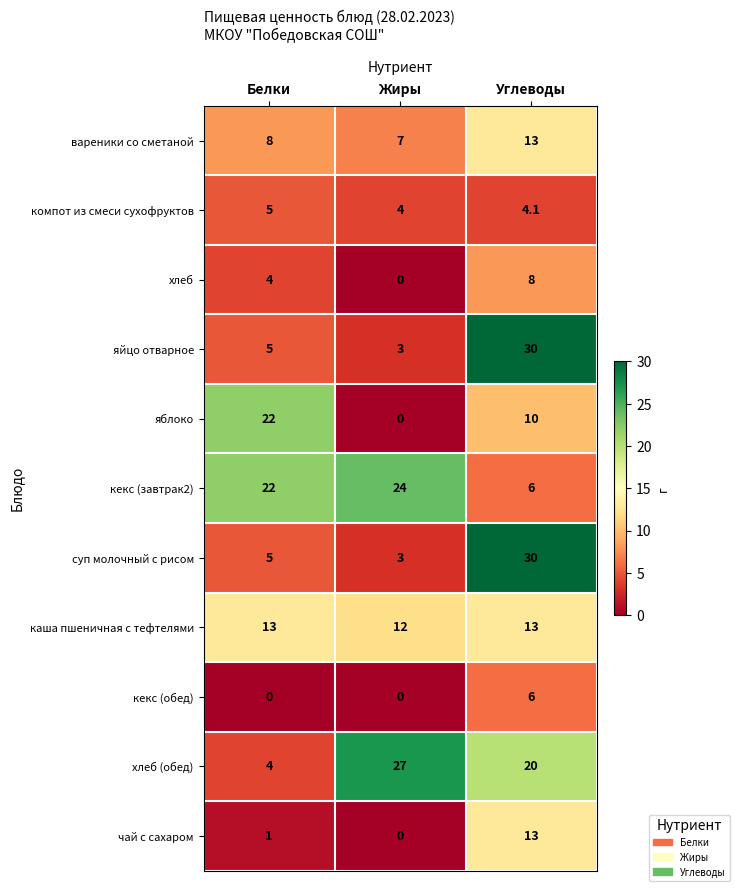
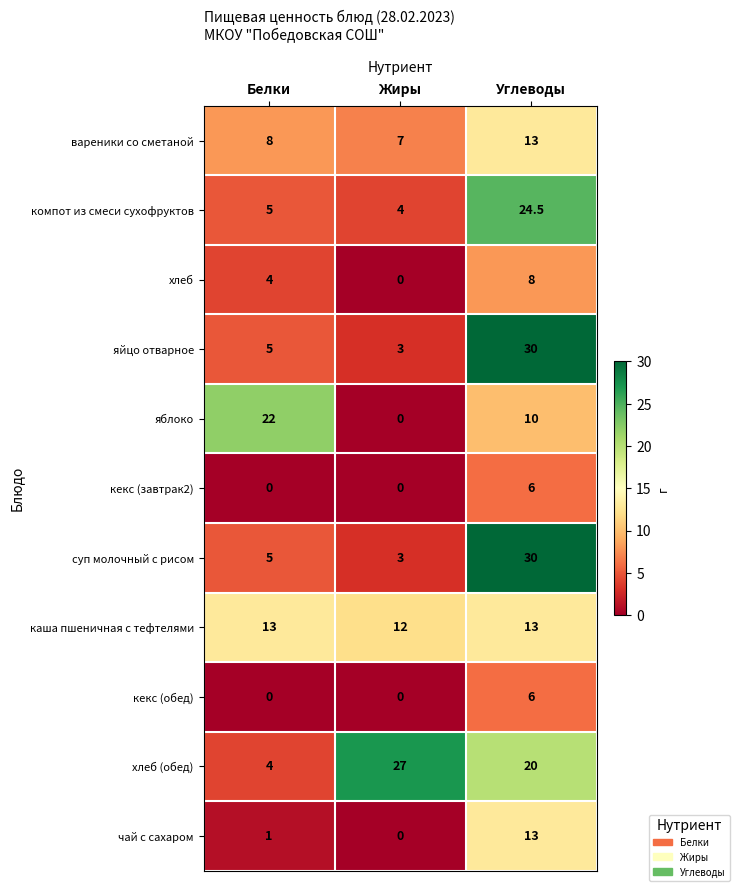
компот из смеси сухофруктов, Углеводы: 4.1 -> 24.5
кекс (завтрак2), Белки: 22 -> 0
кекс (завтрак2), Жиры: 24 -> 0
